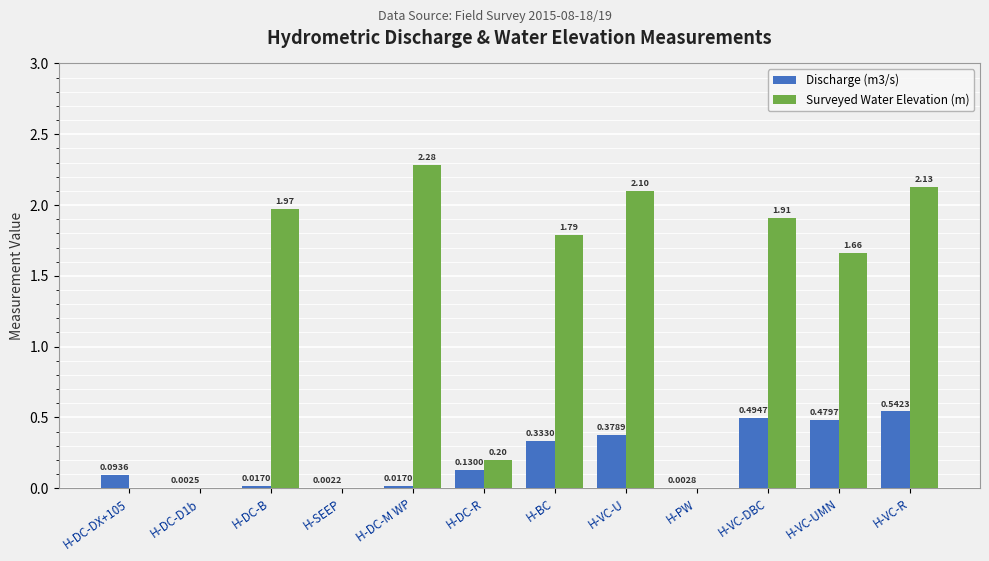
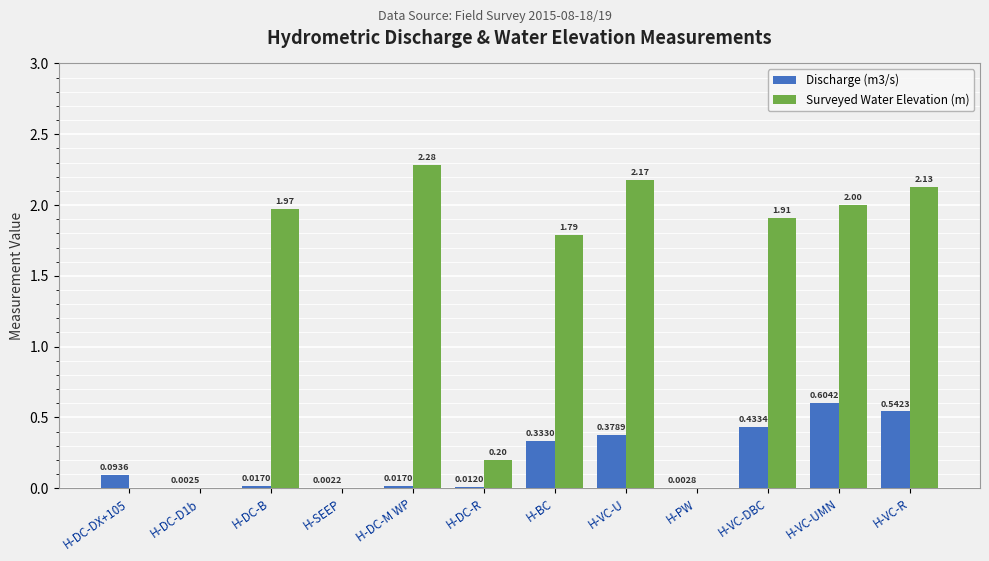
Discharge (m3/s), H-DC-R: 0.1300 -> 0.0120
Surveyed Water Elevation (m), H-VC-U: 2.10 -> 2.17
Discharge (m3/s), H-VC-DBC: 0.4947 -> 0.4334
Discharge (m3/s), H-VC-UMN: 0.4797 -> 0.6042
Surveyed Water Elevation (m), H-VC-UMN: 1.66 -> 2.00
